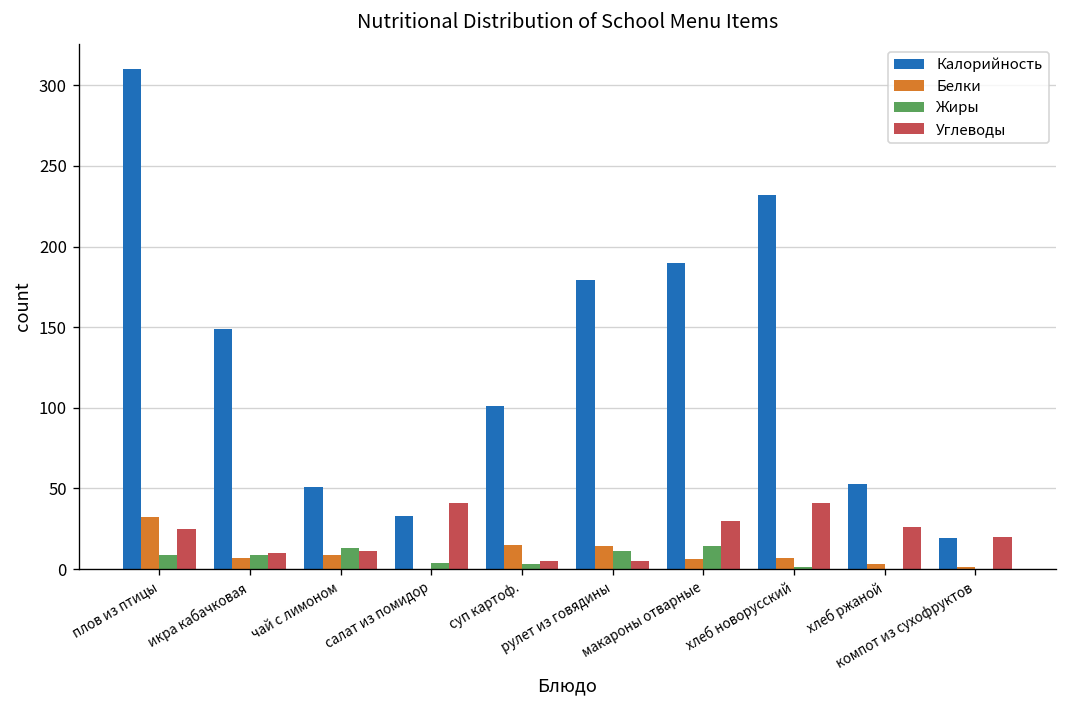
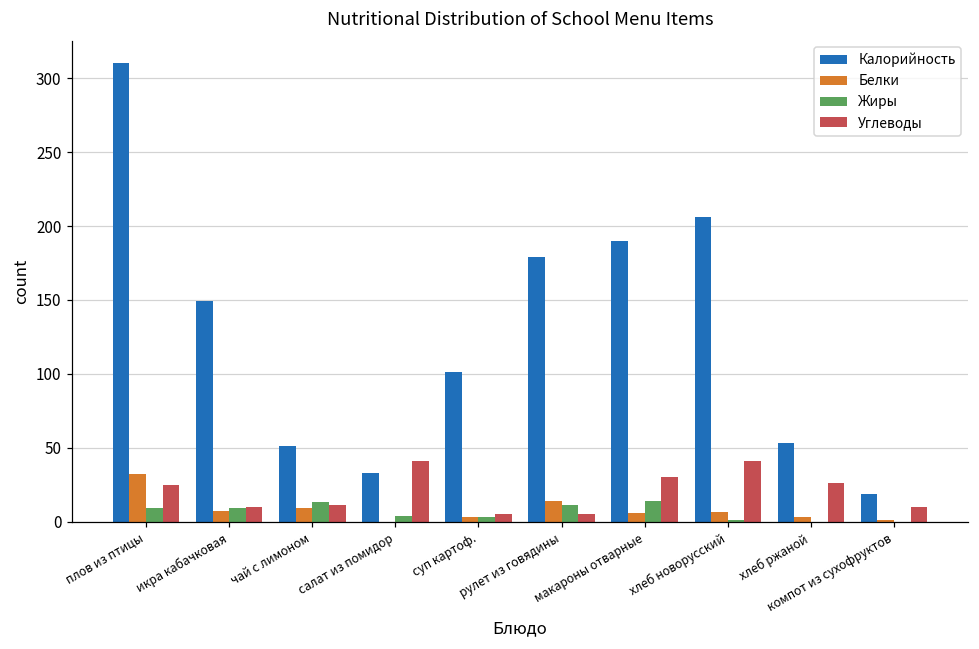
Белки, суп картоф.: 15 -> 3
Калорийность, хлеб новорусский: 232 -> 206
Углеводы, компот из сухофруктов: 20 -> 10
